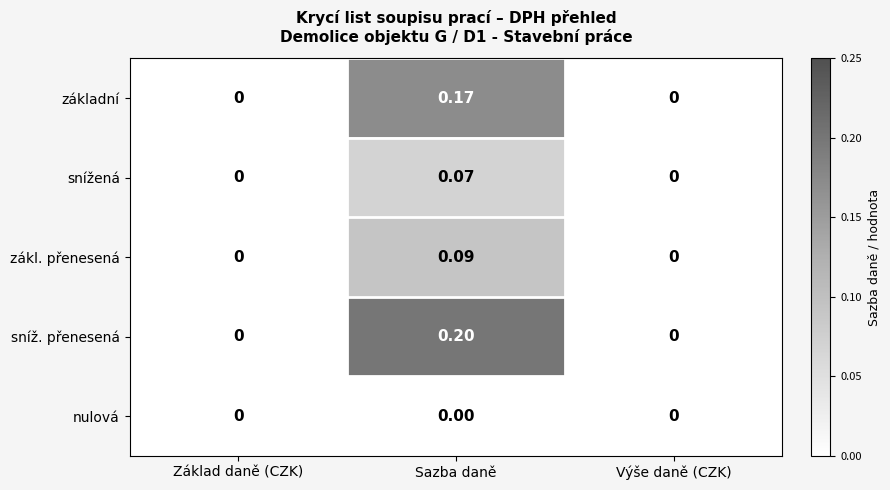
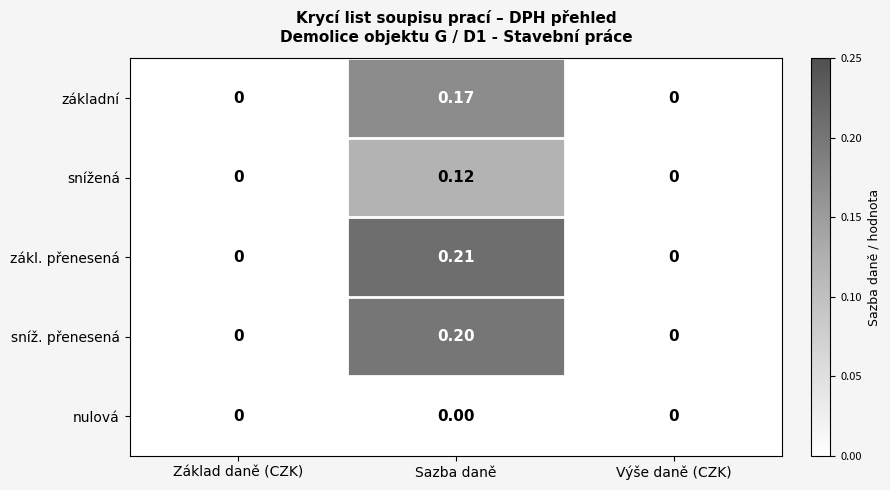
snížená, Sazba daně: 0.07 -> 0.12
zákl. přenesená, Sazba daně: 0.09 -> 0.21
